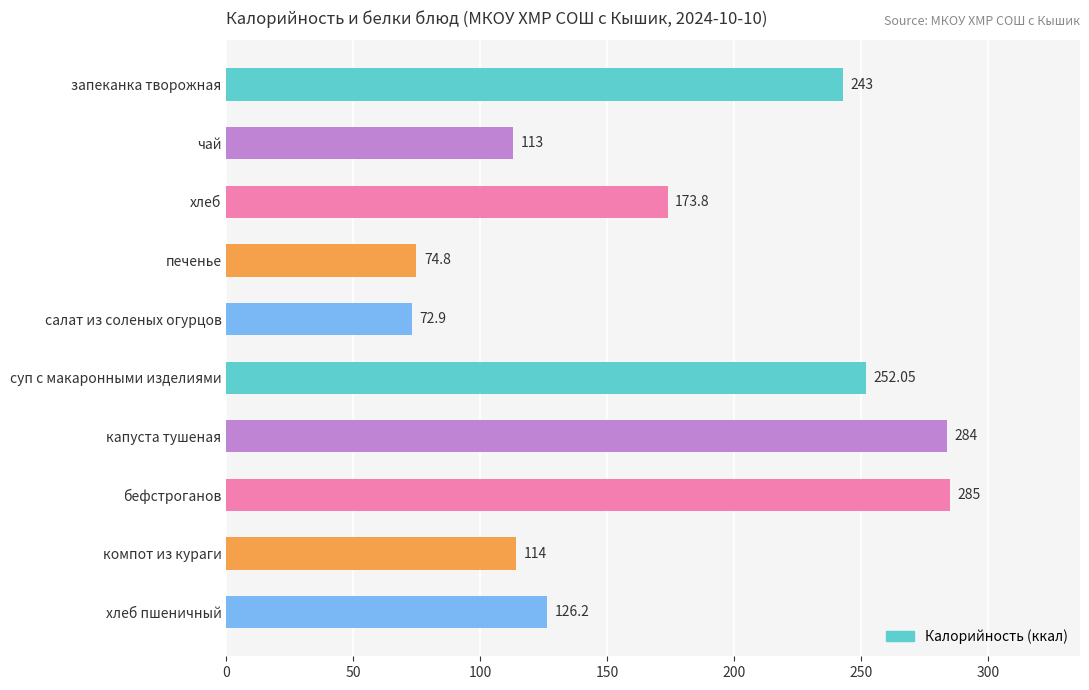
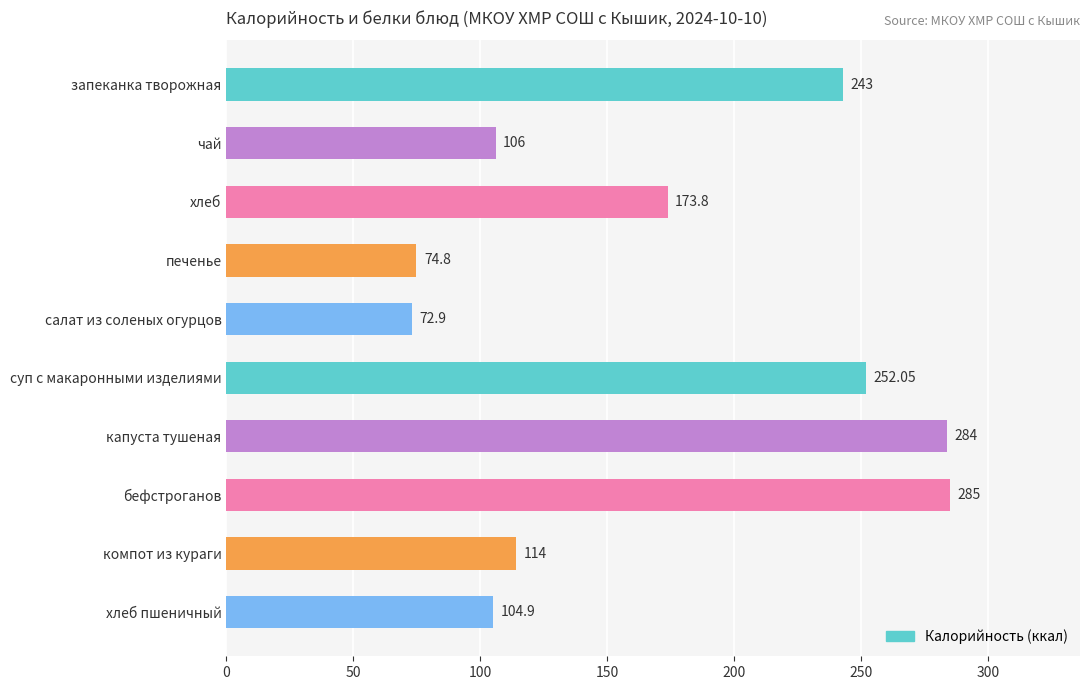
чай: 113 -> 106
хлеб пшеничный: 126.2 -> 104.9
